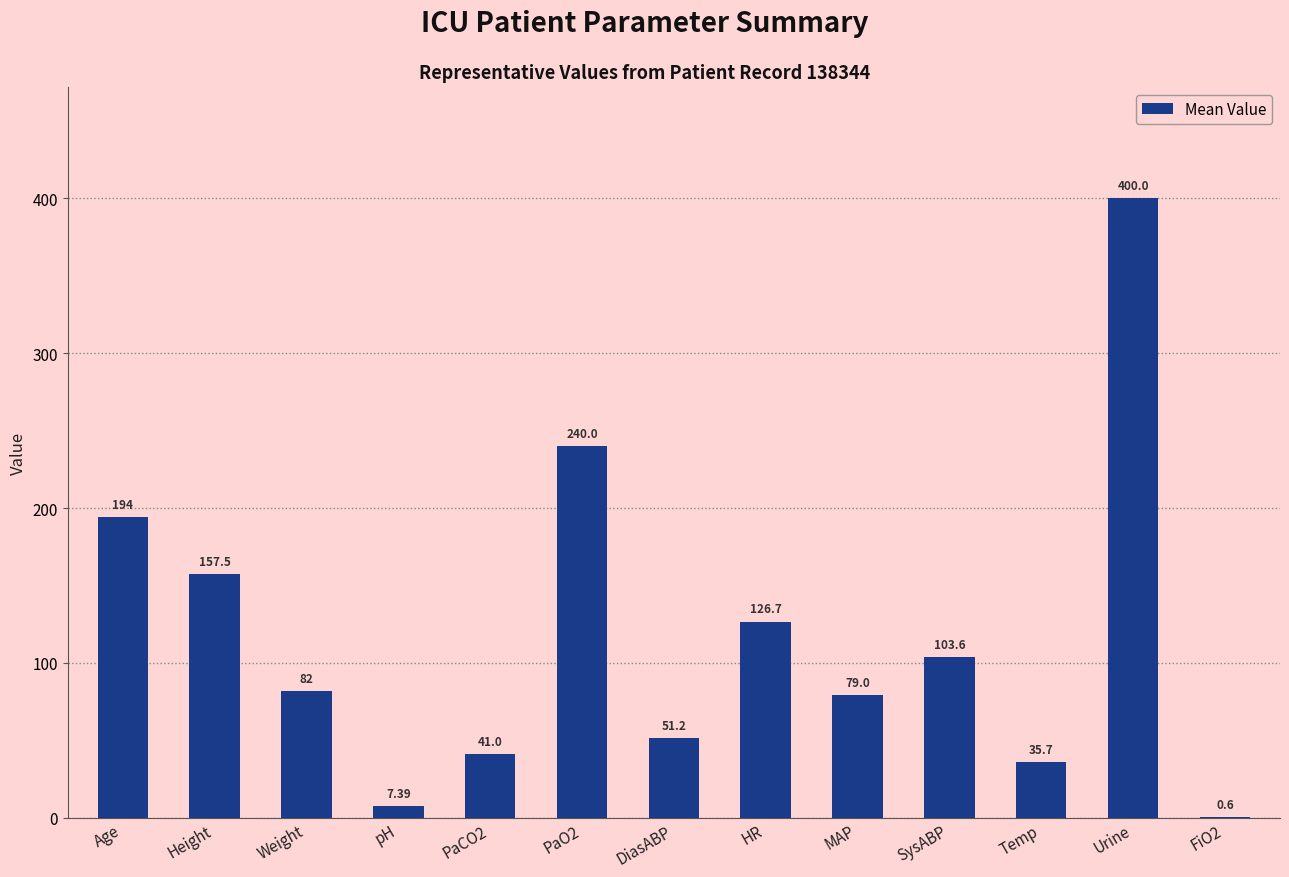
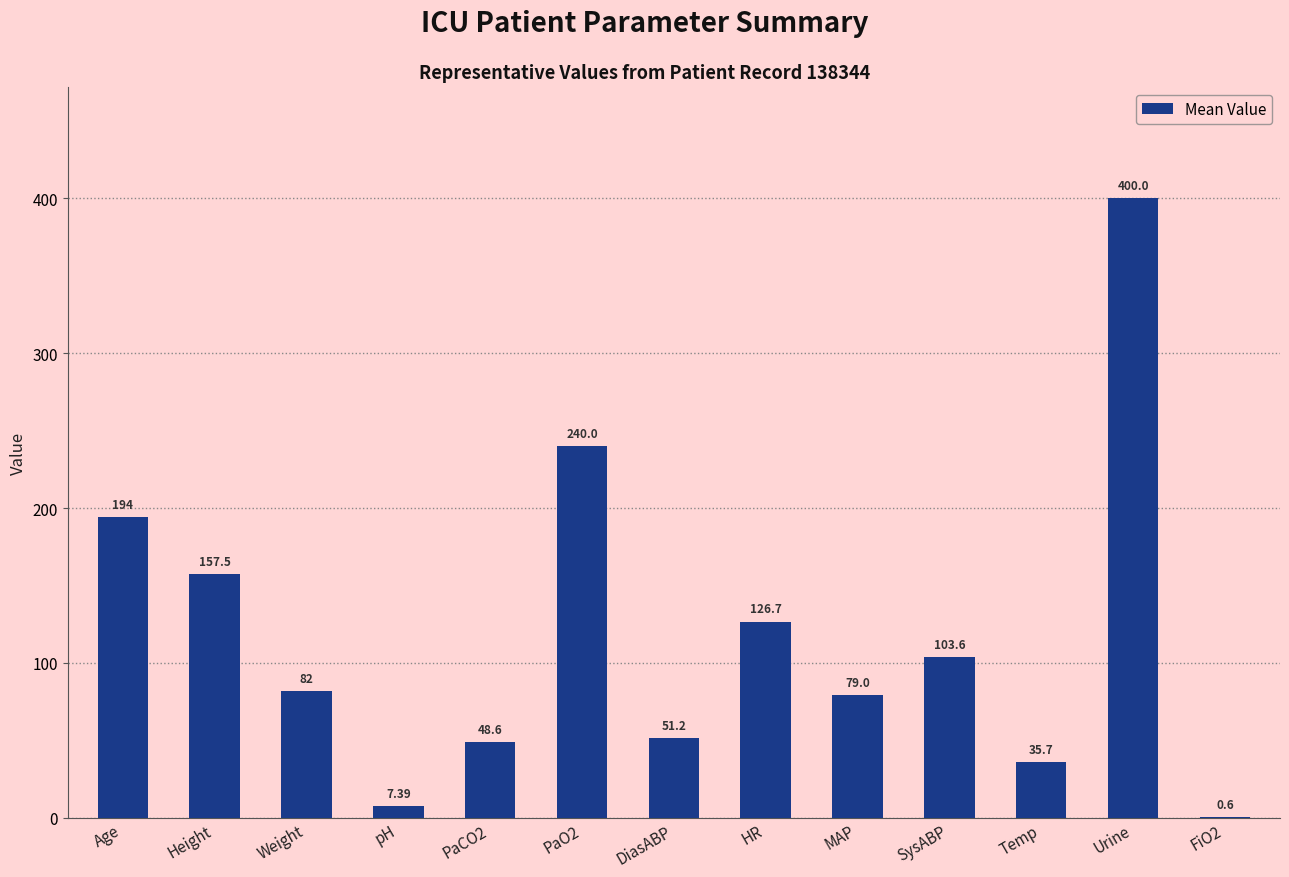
PaCO2: 41.0 -> 48.6
